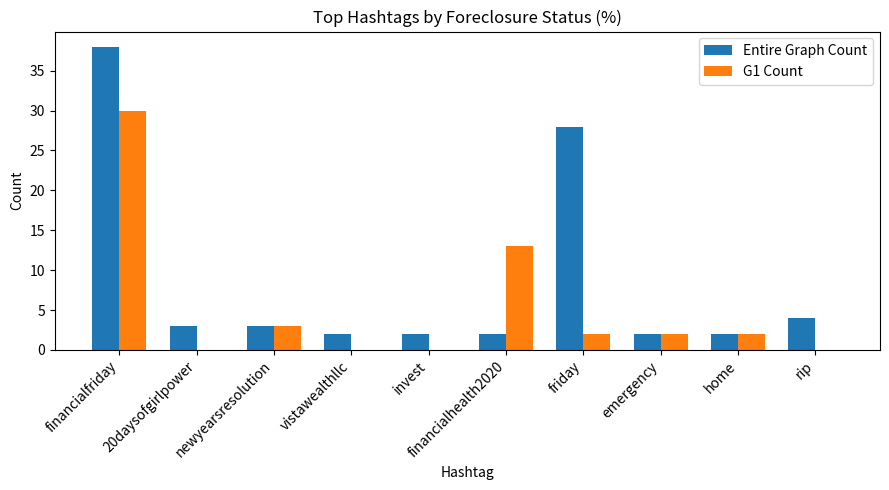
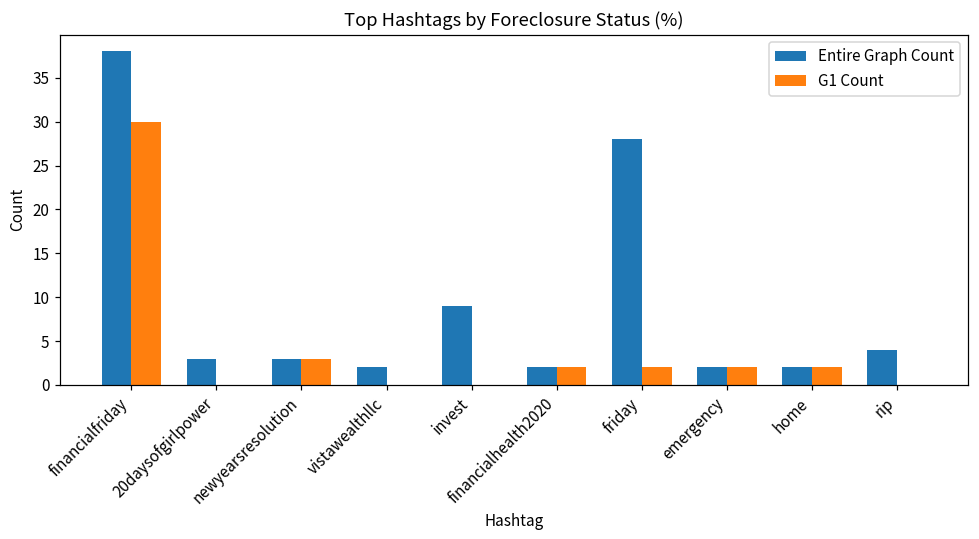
Entire Graph Count, invest: 2 -> 9
G1 Count, financialhealth2020: 13 -> 2
